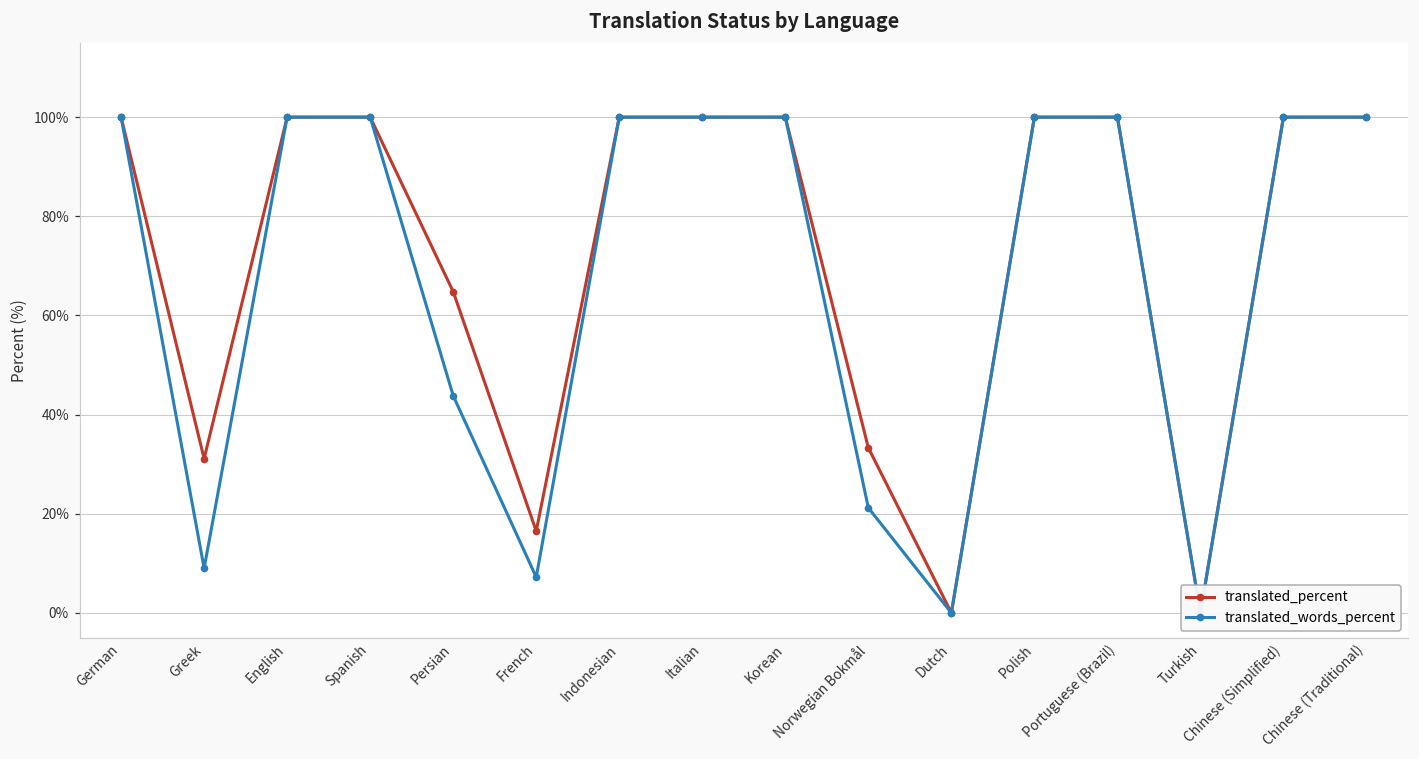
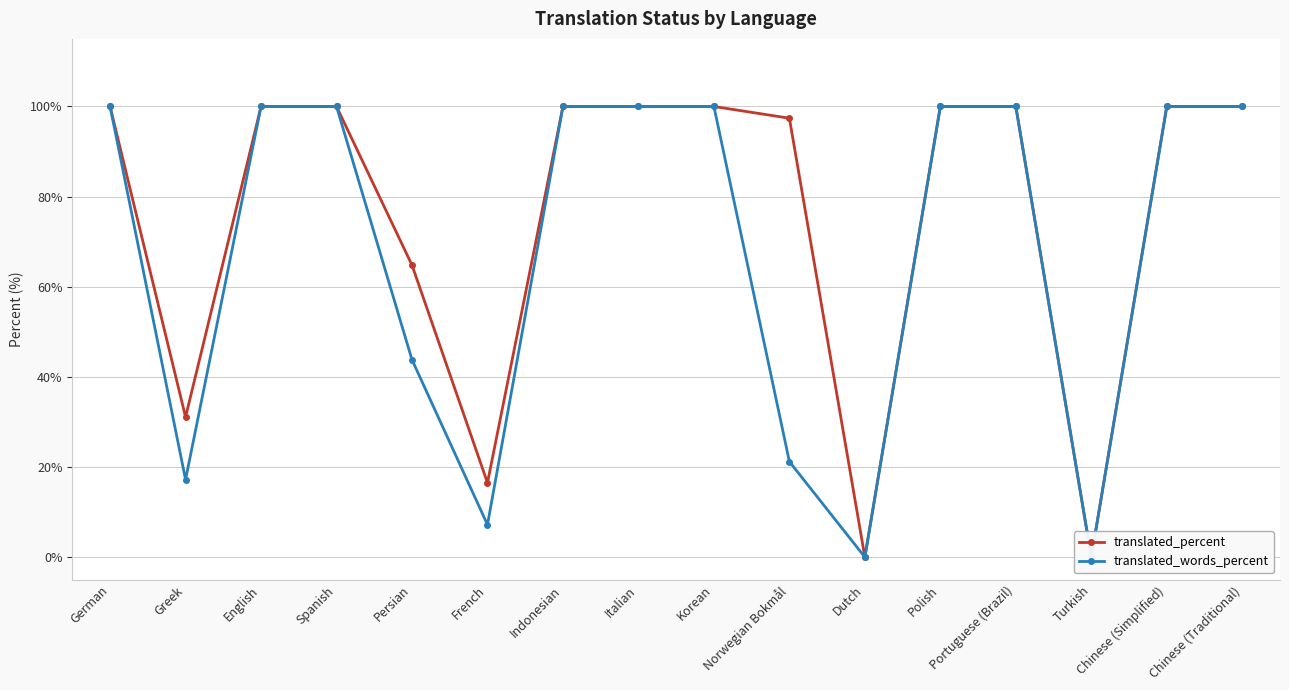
translated_words_percent, Greek: 9% -> 17%
translated_percent, Norwegian Bokmål: 33% -> 97%
